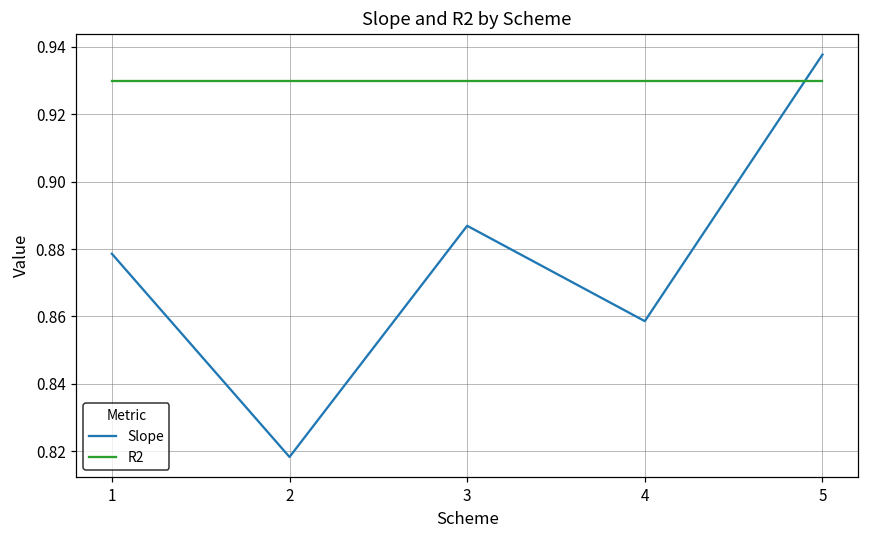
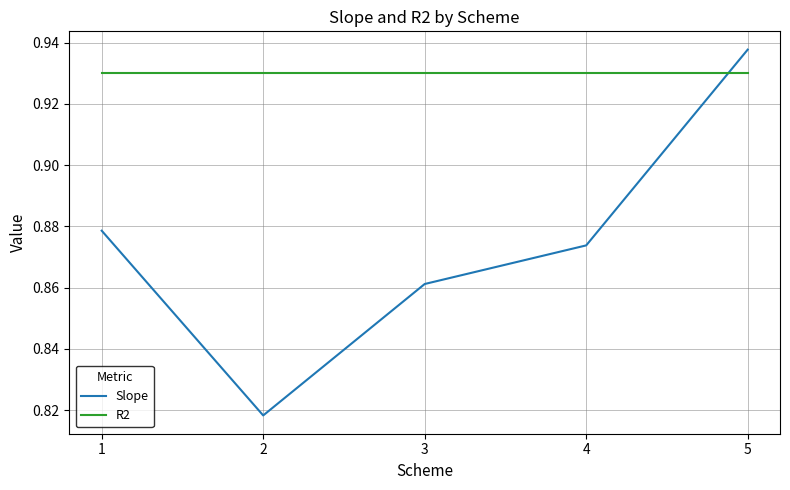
Slope, 3: 0.887 -> 0.861
Slope, 4: 0.859 -> 0.874
